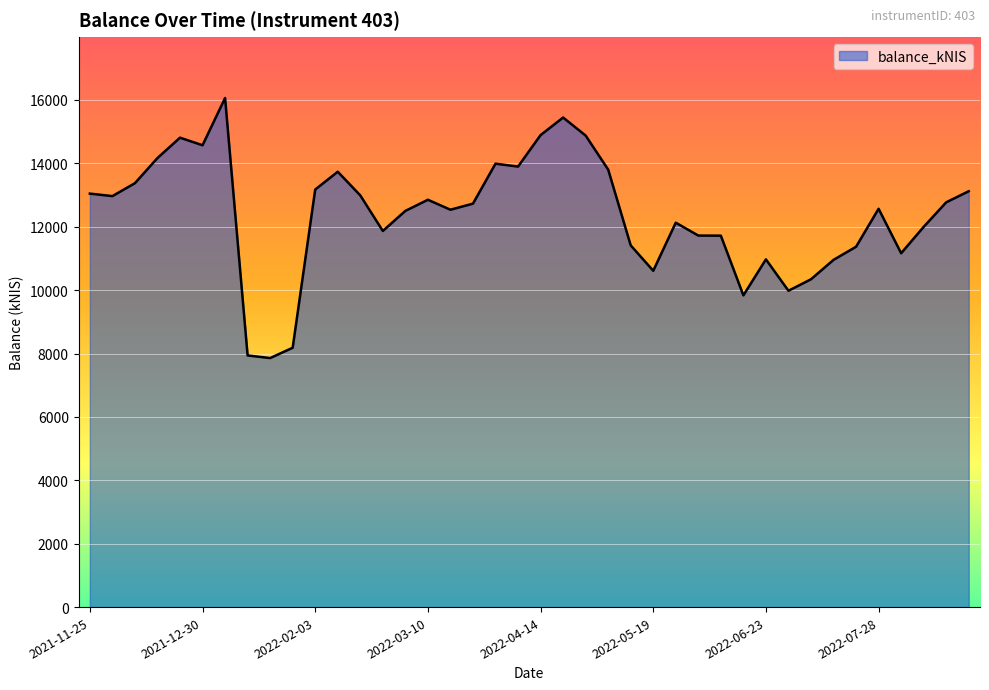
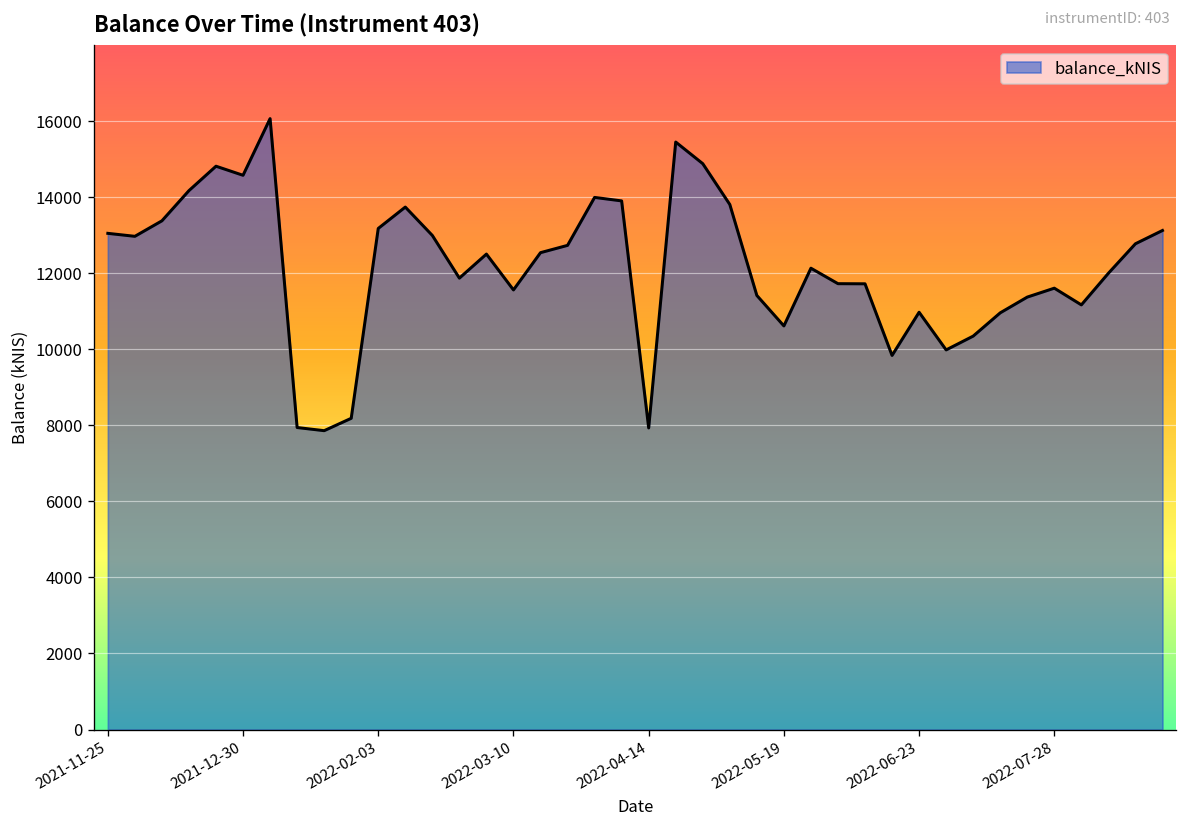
2022-03-10: 12900 -> 11600
2022-04-14: 14900 -> 7900
2022-07-28: 12600 -> 11600
